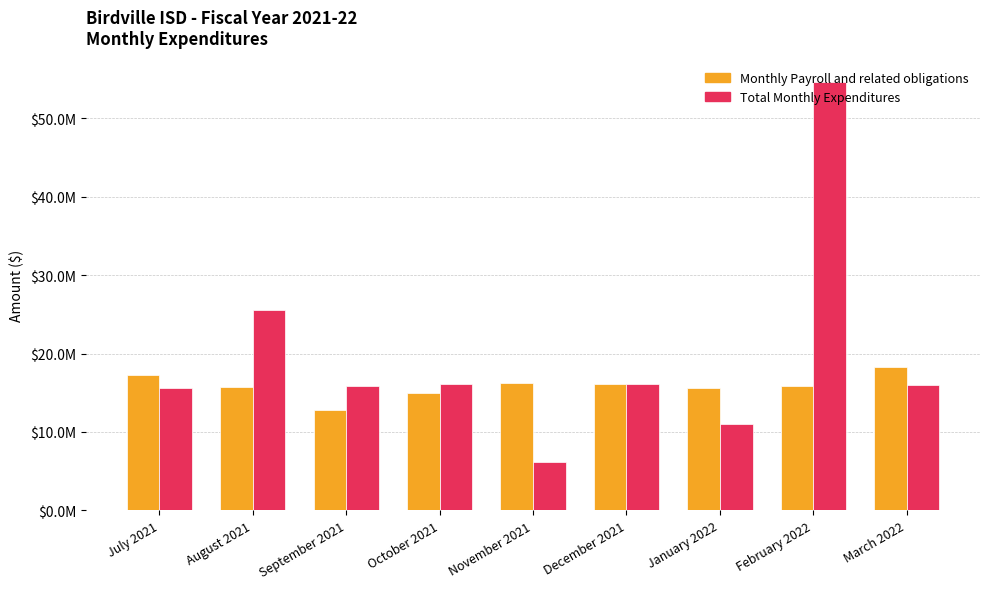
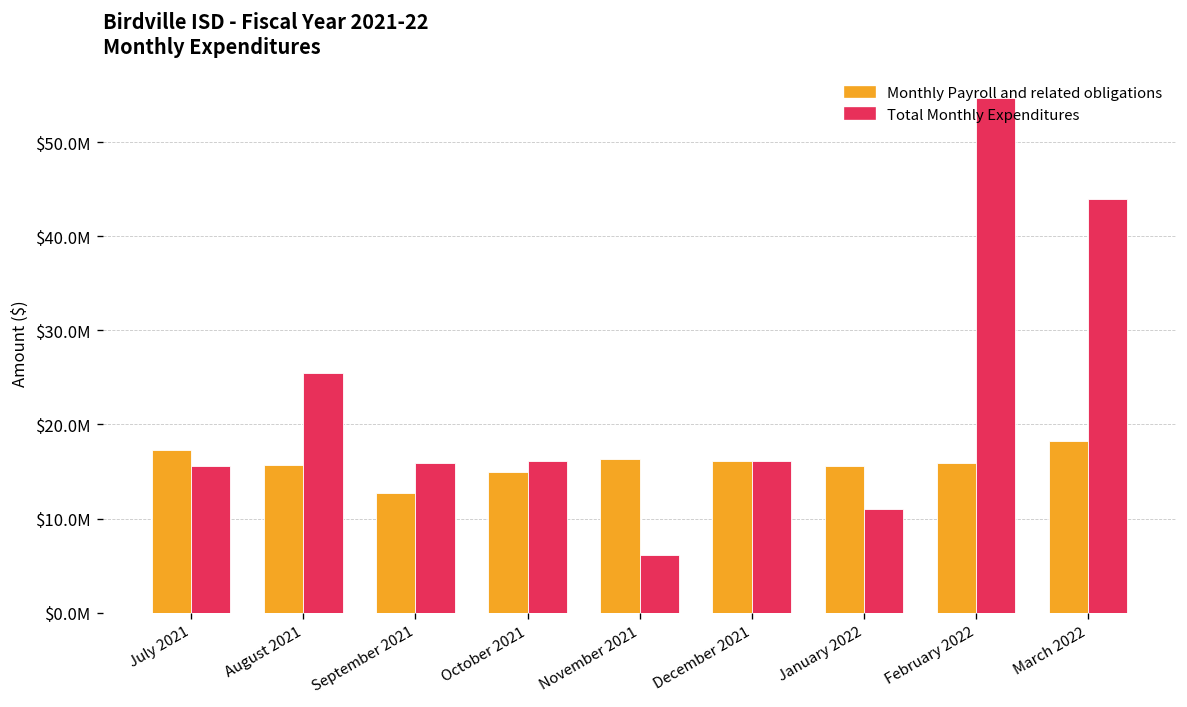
Total Monthly Expenditures, March 2022: $16000000 -> $44000000
